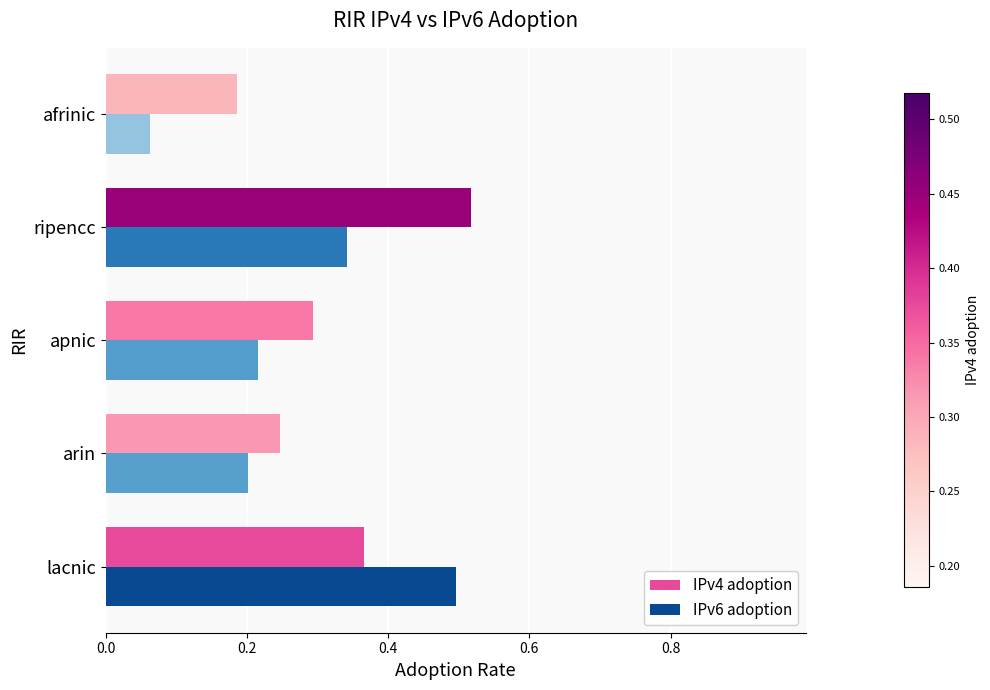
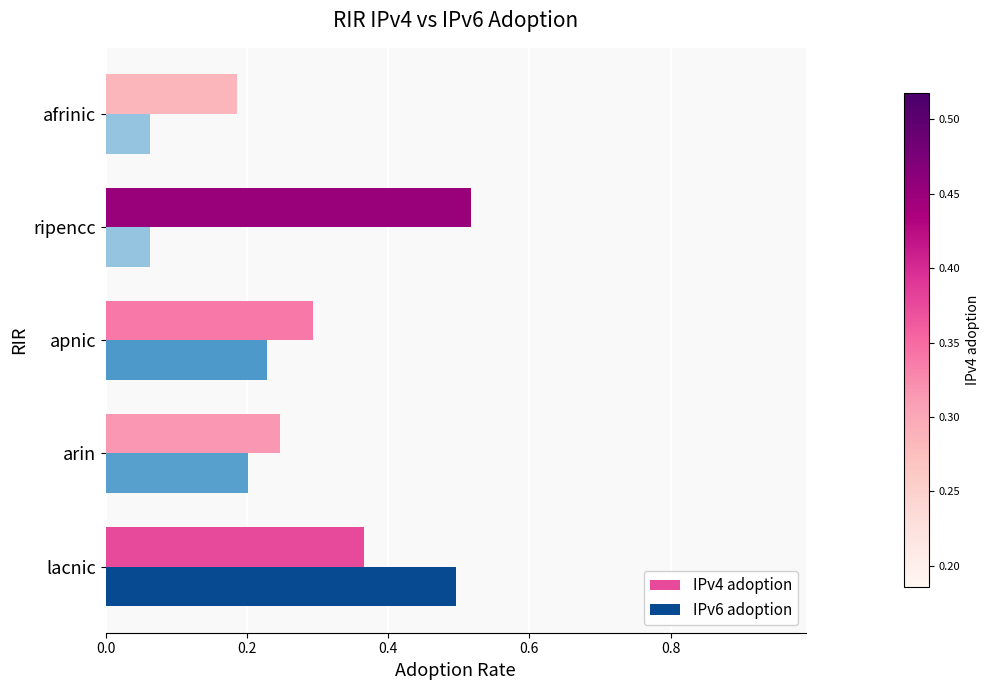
IPv6 adoption, ripencc: 0.34 -> 0.06
IPv6 adoption, apnic: 0.22 -> 0.23
